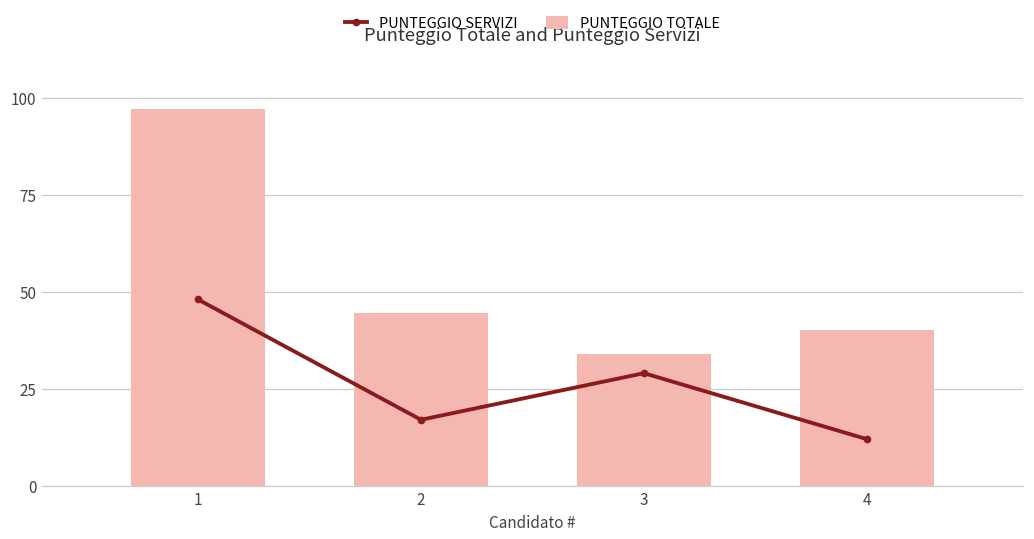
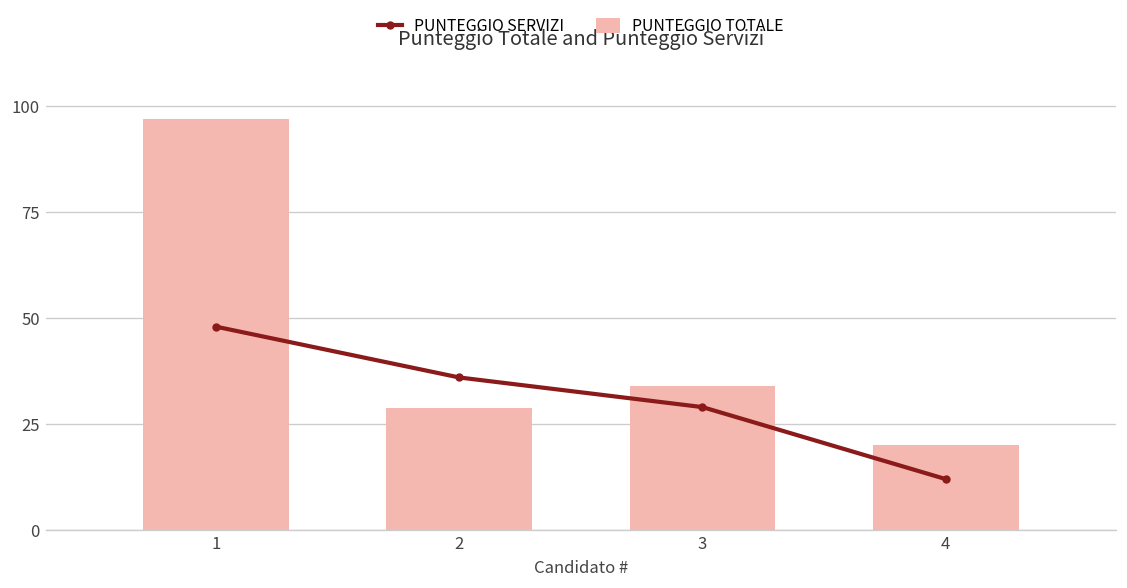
PUNTEGGIO SERVIZI, 2: 17 -> 36
PUNTEGGIO TOTALE, 2: 45 -> 29
PUNTEGGIO TOTALE, 4: 40 -> 20
